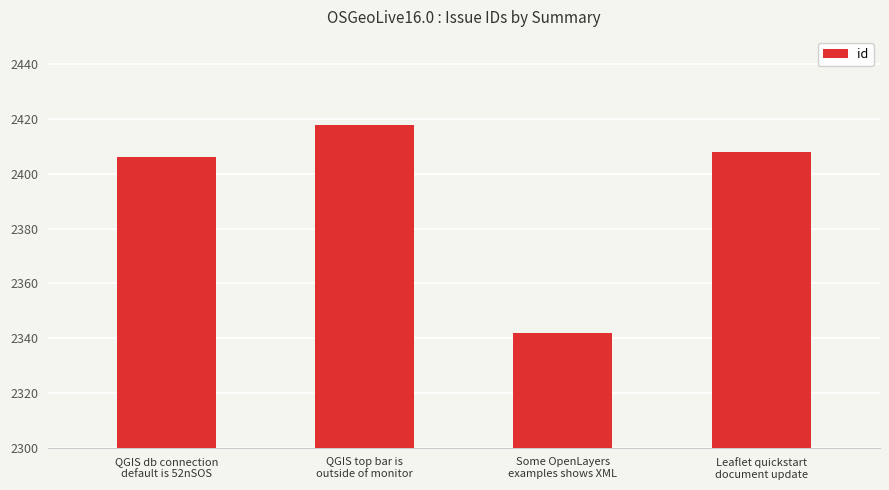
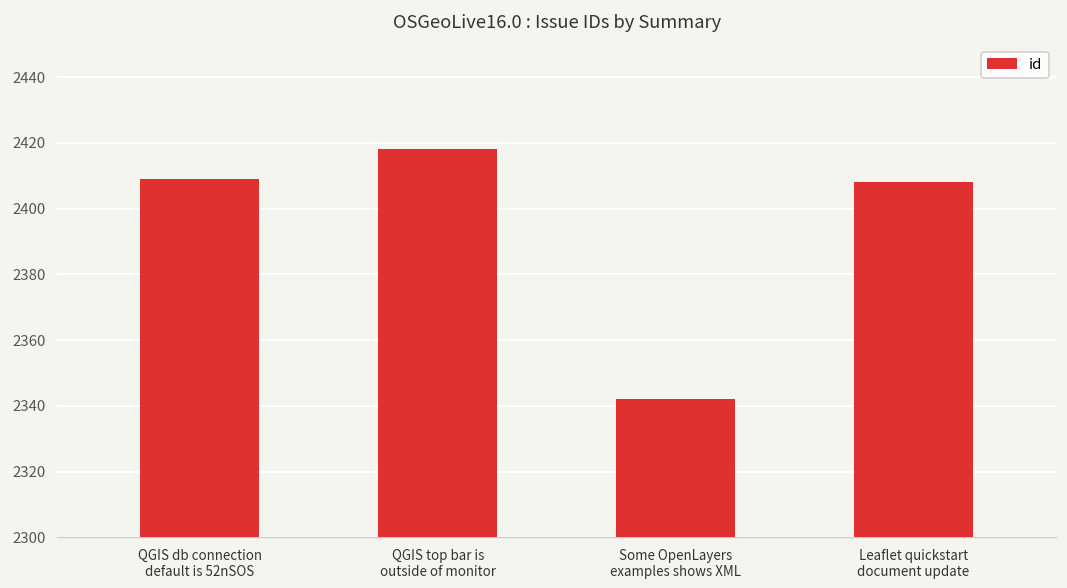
QGIS db connection default is 52nSOS: 2406 -> 2409
